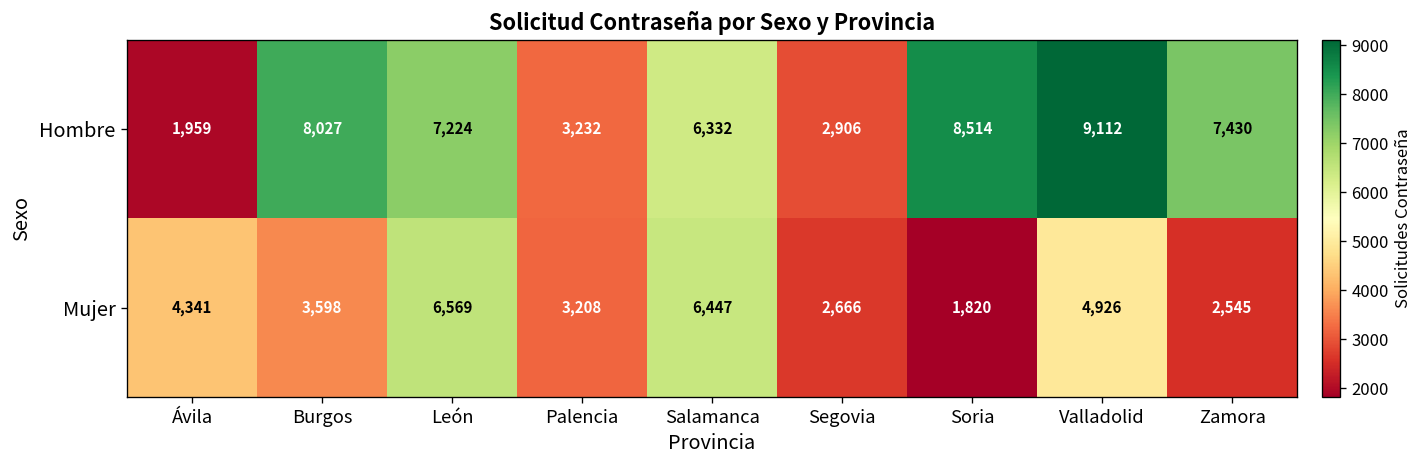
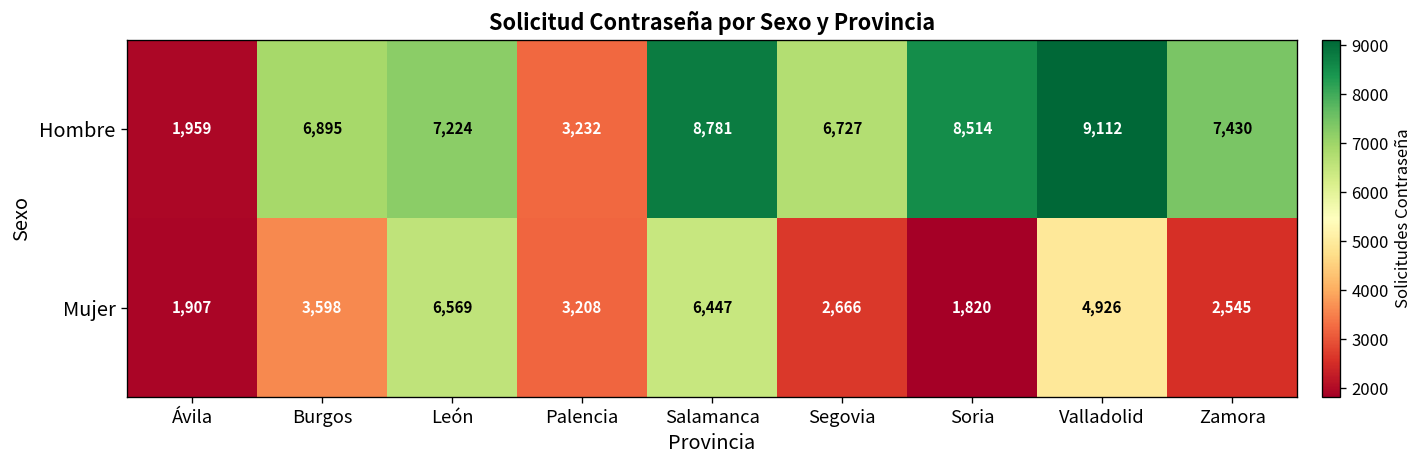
Hombre, Burgos: 8,027 -> 6,895
Hombre, Salamanca: 6,332 -> 8,781
Hombre, Segovia: 2,906 -> 6,727
Mujer, Ávila: 4,341 -> 1,907
